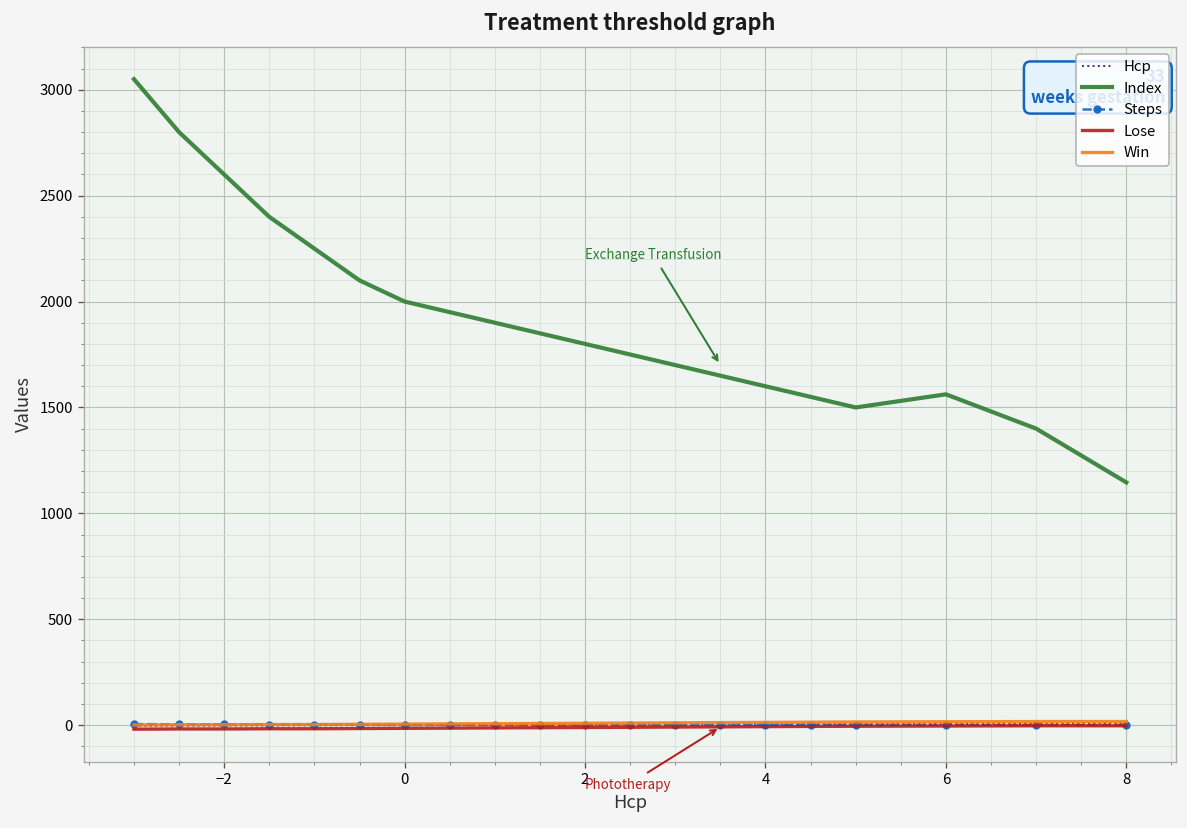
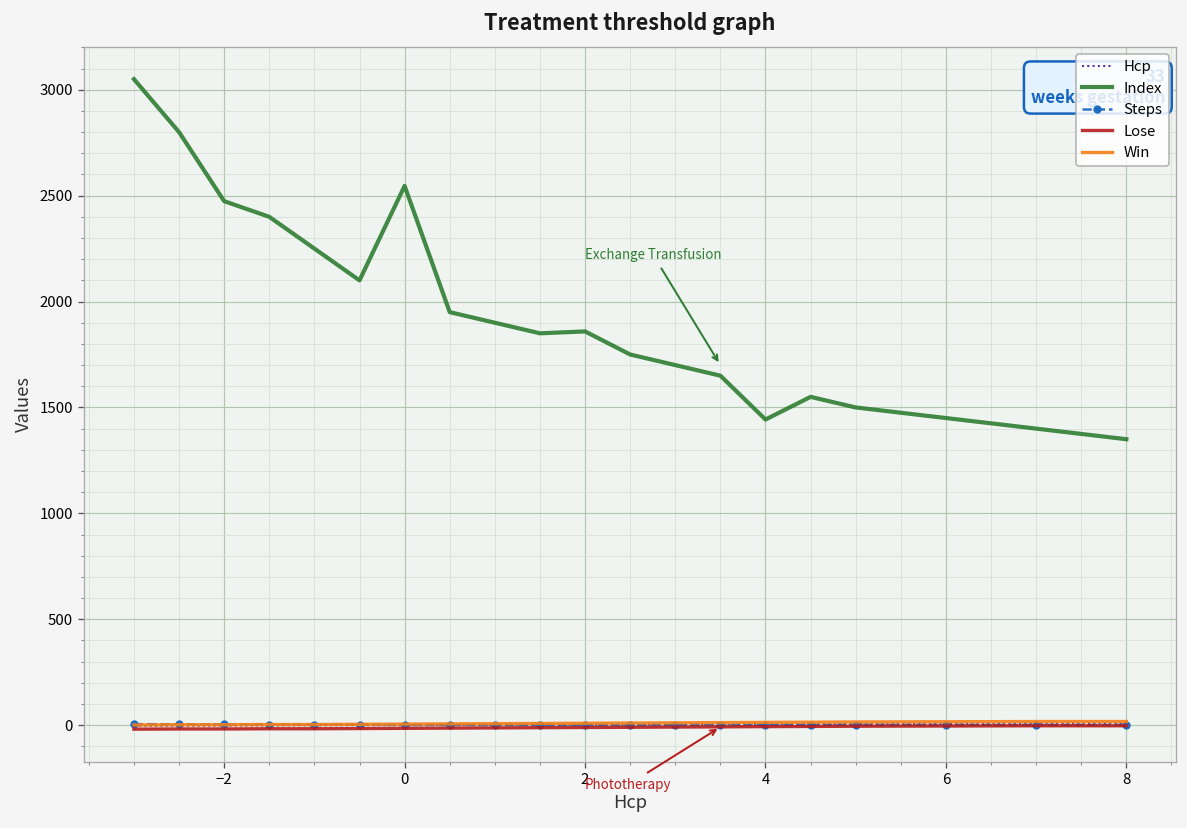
Index, −2: 2600 -> 2470
Index, 0: 2000 -> 2550
Index, 2: 1800 -> 1860
Index, 4: 1600 -> 1440
Index, 6: 1560 -> 1450
Index, 8: 1150 -> 1350
